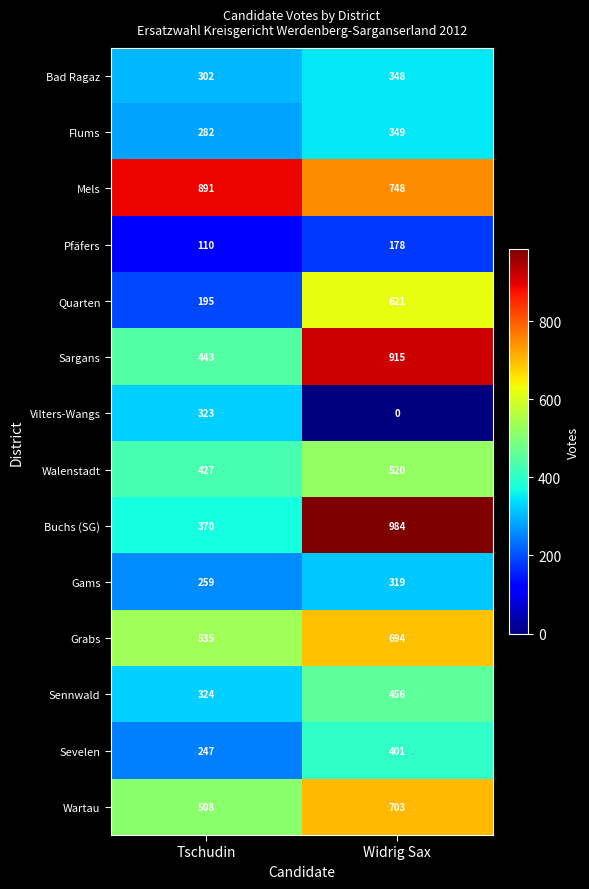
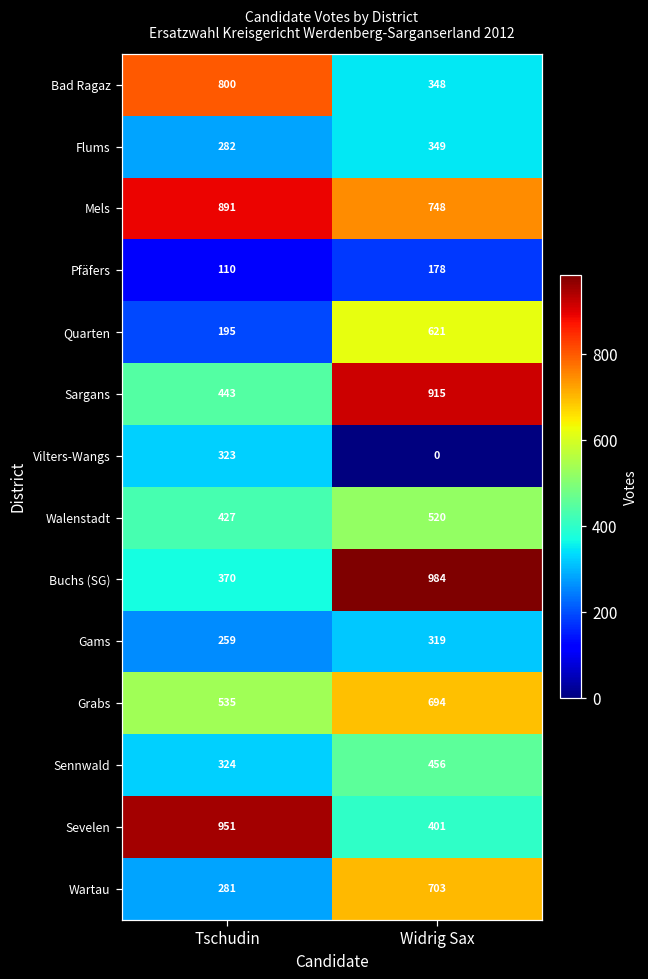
Bad Ragaz, Tschudin: 302 -> 800
Sevelen, Tschudin: 247 -> 951
Wartau, Tschudin: 508 -> 281
